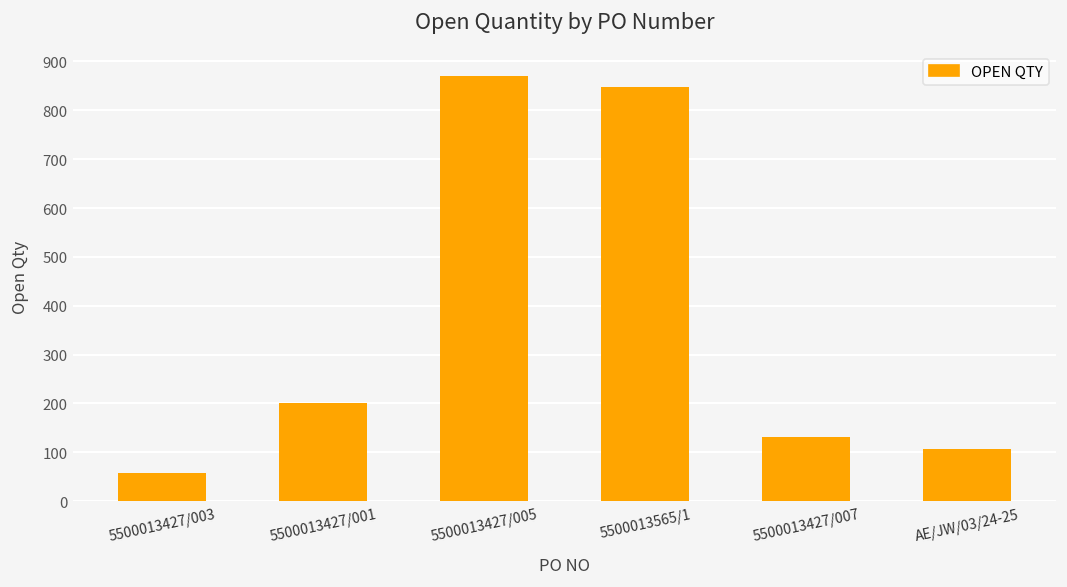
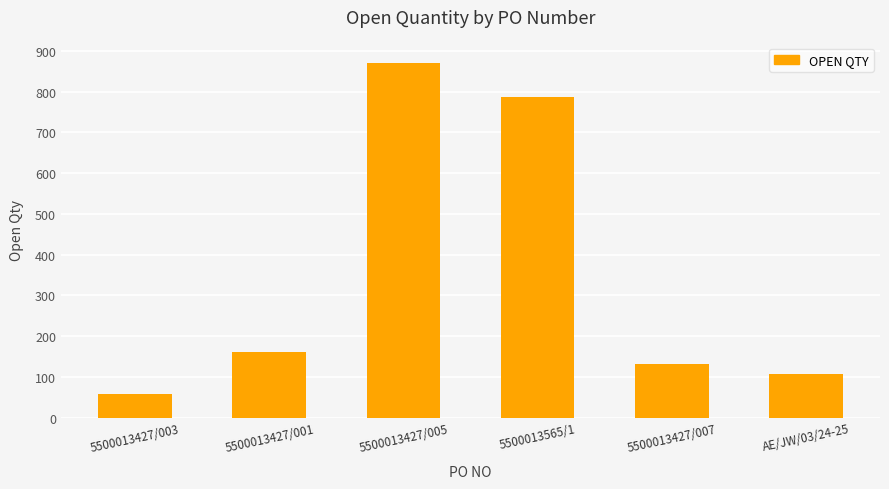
5500013427/001: 200 -> 160
5500013565/1: 850 -> 790
